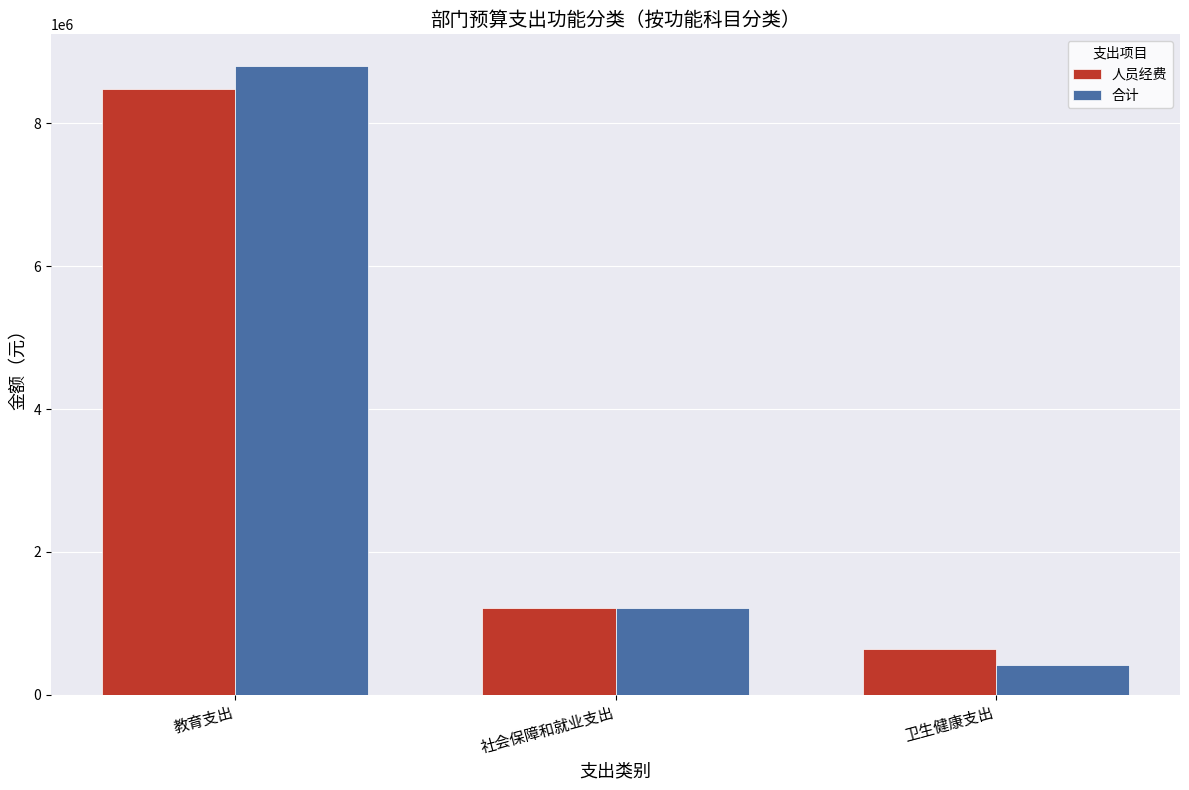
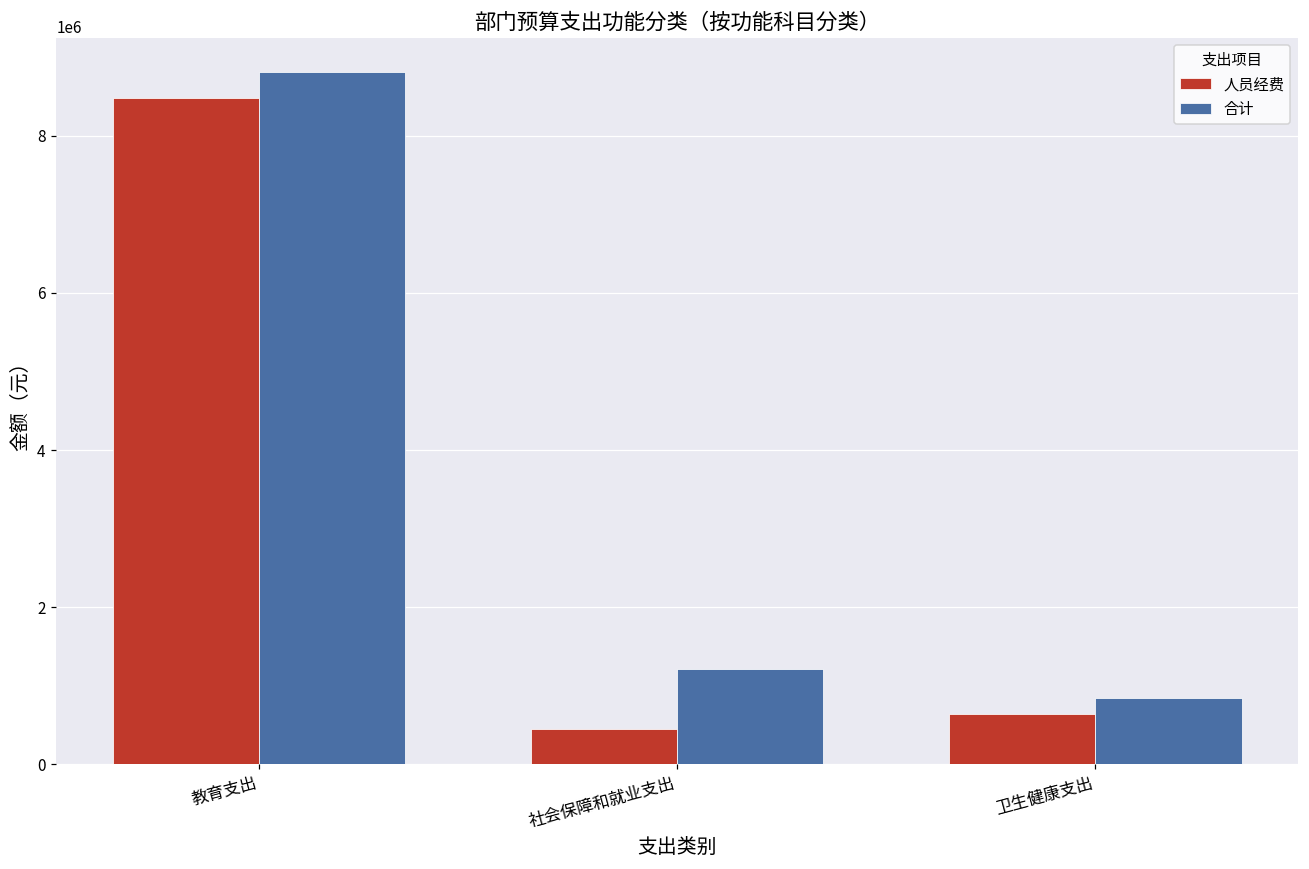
人员经费, 社会保障和就业支出: 1200000 -> 500000
合计, 卫生健康支出: 400000 -> 800000
